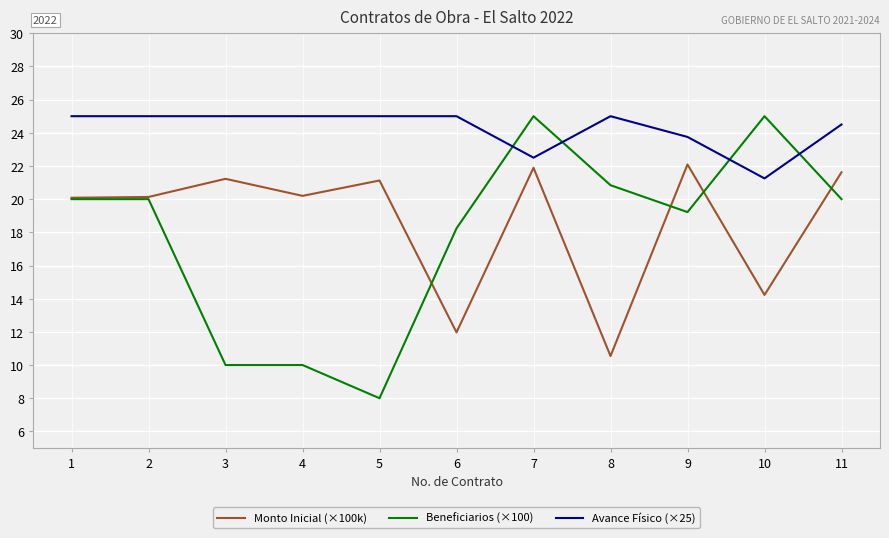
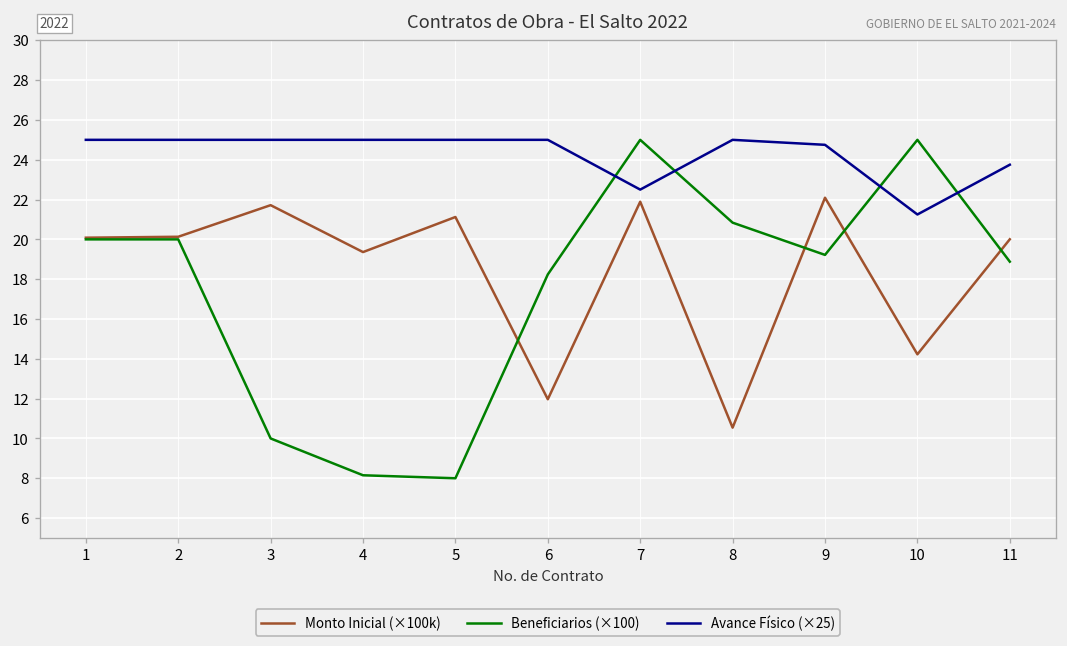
Monto Inicial (×100k), 3: 21.2 -> 21.7
Monto Inicial (×100k), 4: 20.2 -> 19.4
Beneficiarios (×100), 4: 10.0 -> 8.2
Avance Físico (×25), 9: 23.8 -> 24.8
Monto Inicial (×100k), 11: 21.6 -> 20.0
Beneficiarios (×100), 11: 20.0 -> 18.9
Avance Físico (×25), 11: 24.5 -> 23.8
